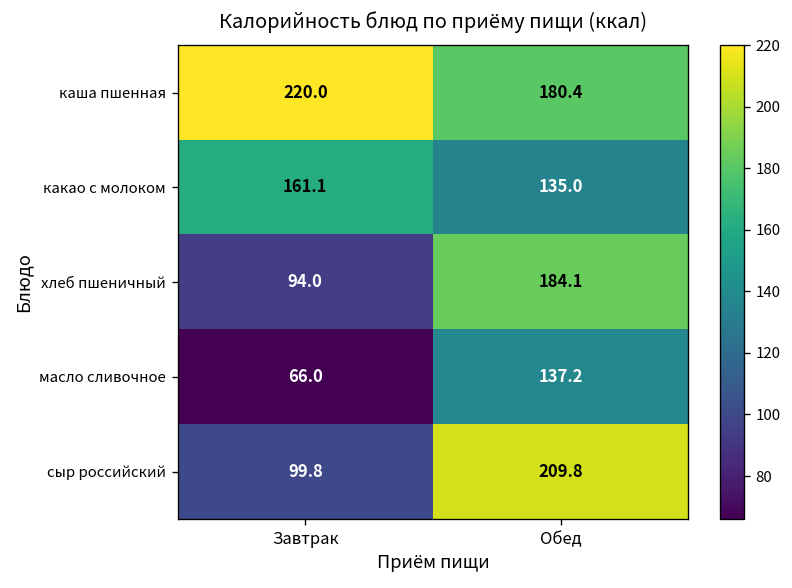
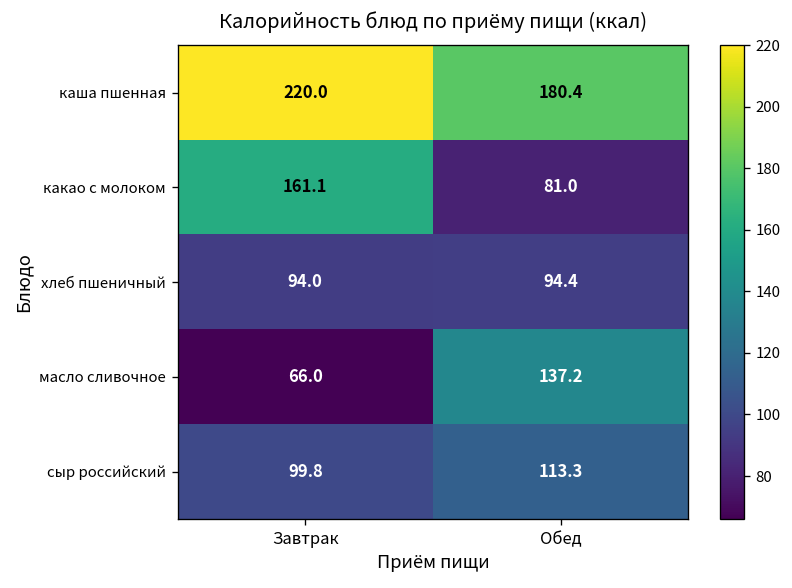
какао с молоком, Обед: 135.0 -> 81.0
хлеб пшеничный, Обед: 184.1 -> 94.4
сыр российский, Обед: 209.8 -> 113.3
